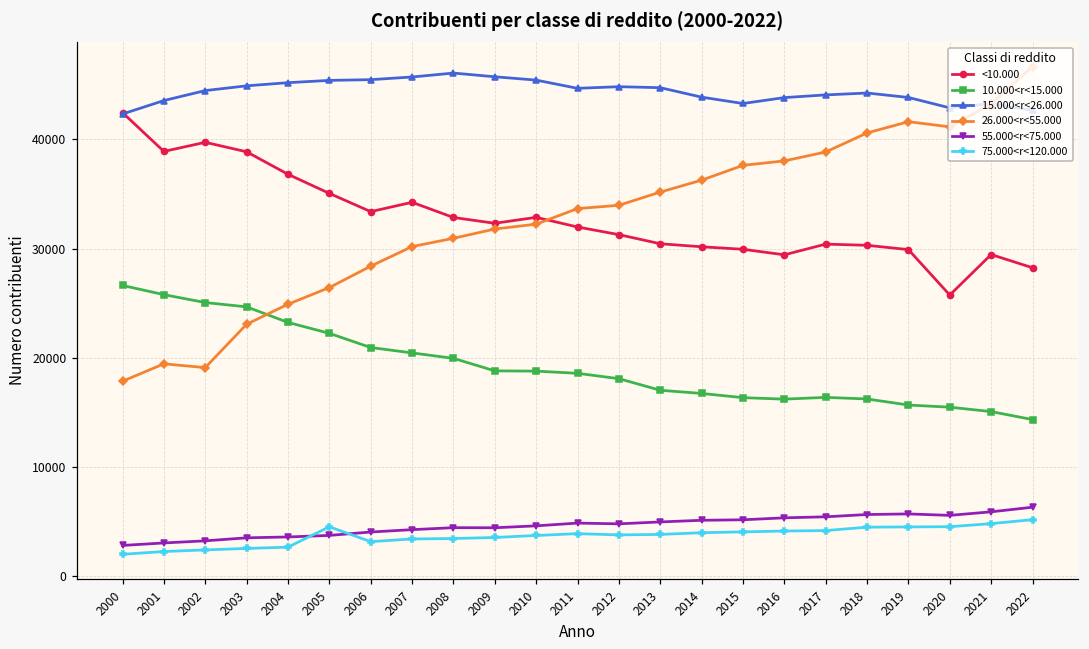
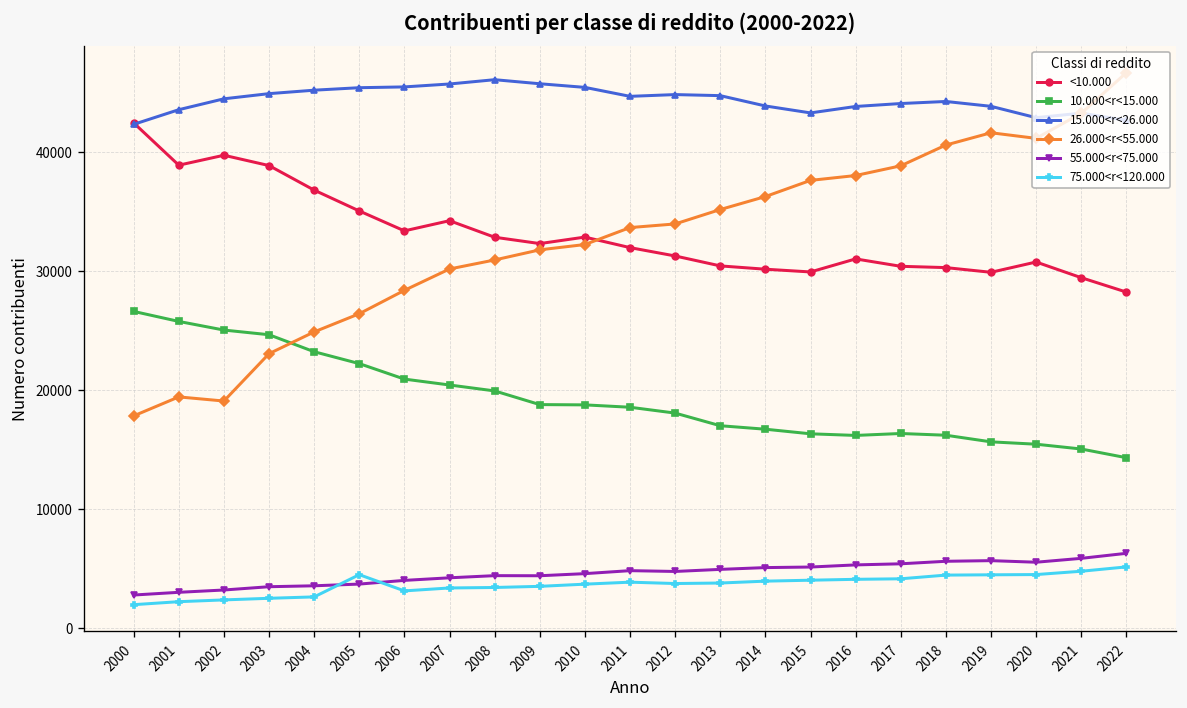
<10.000, 2016: 29000 -> 31000
<10.000, 2020: 26000 -> 31000
